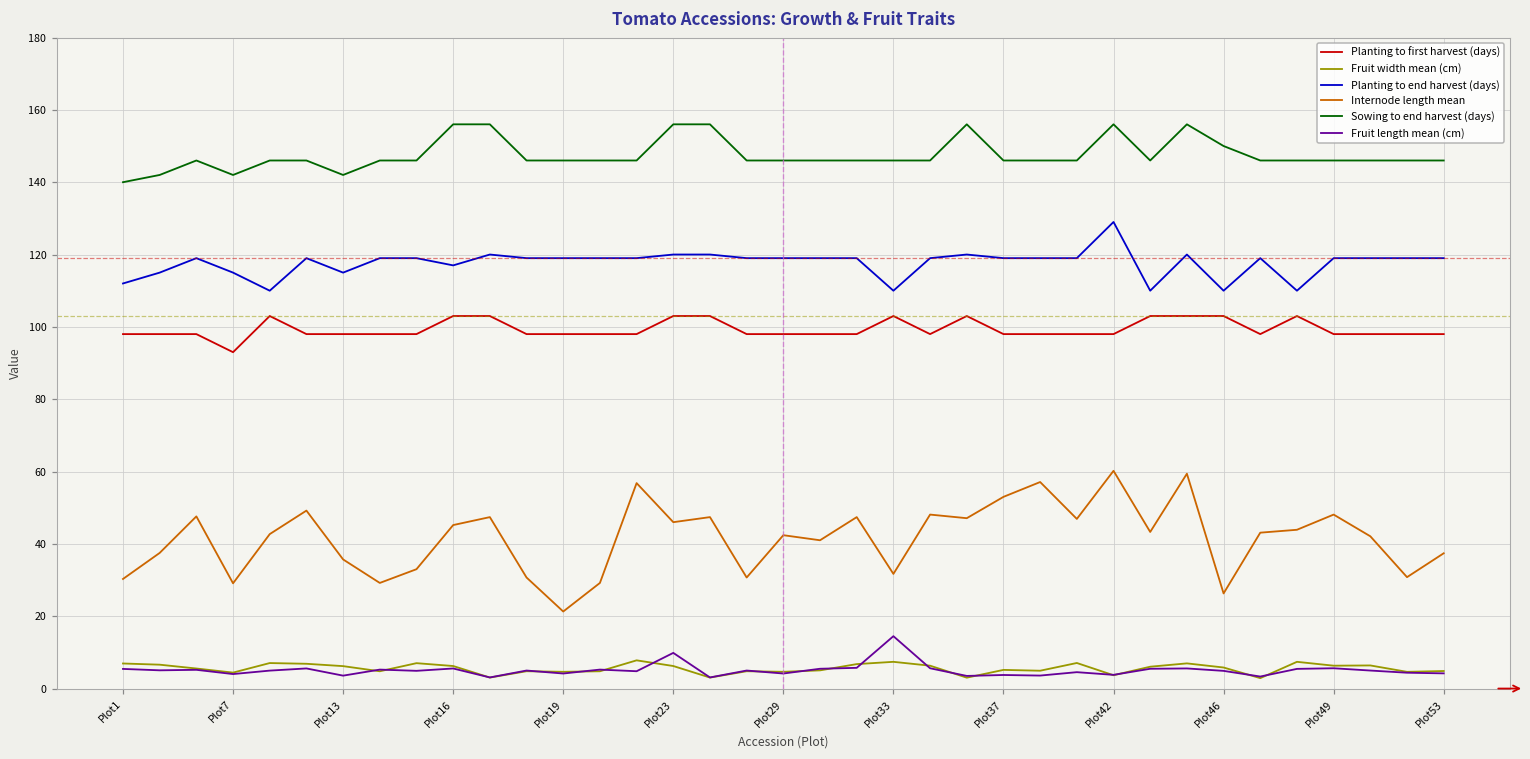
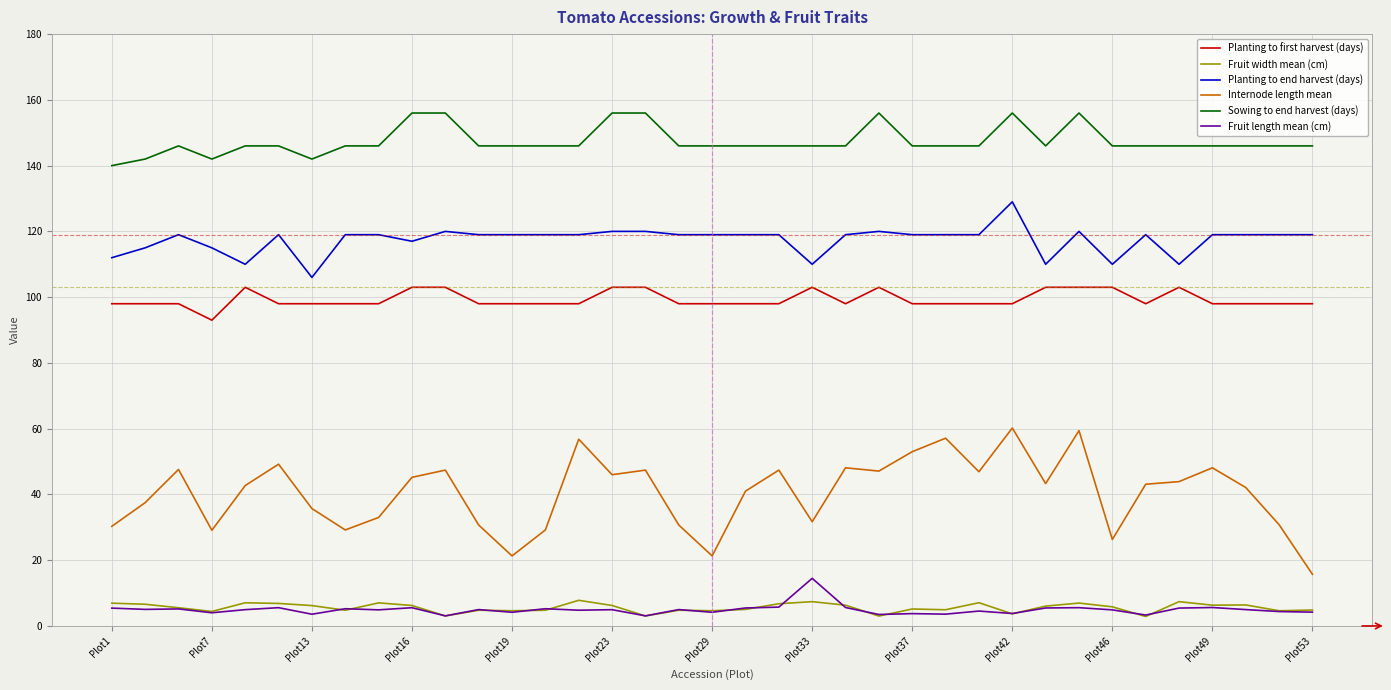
Planting to end harvest (days), Plot13: 115 -> 106
Fruit length mean (cm), Plot23: 10 -> 5
Internode length mean, Plot29: 42 -> 21
Sowing to end harvest (days), Plot46: 150 -> 146
Internode length mean, Plot53: 37 -> 16
